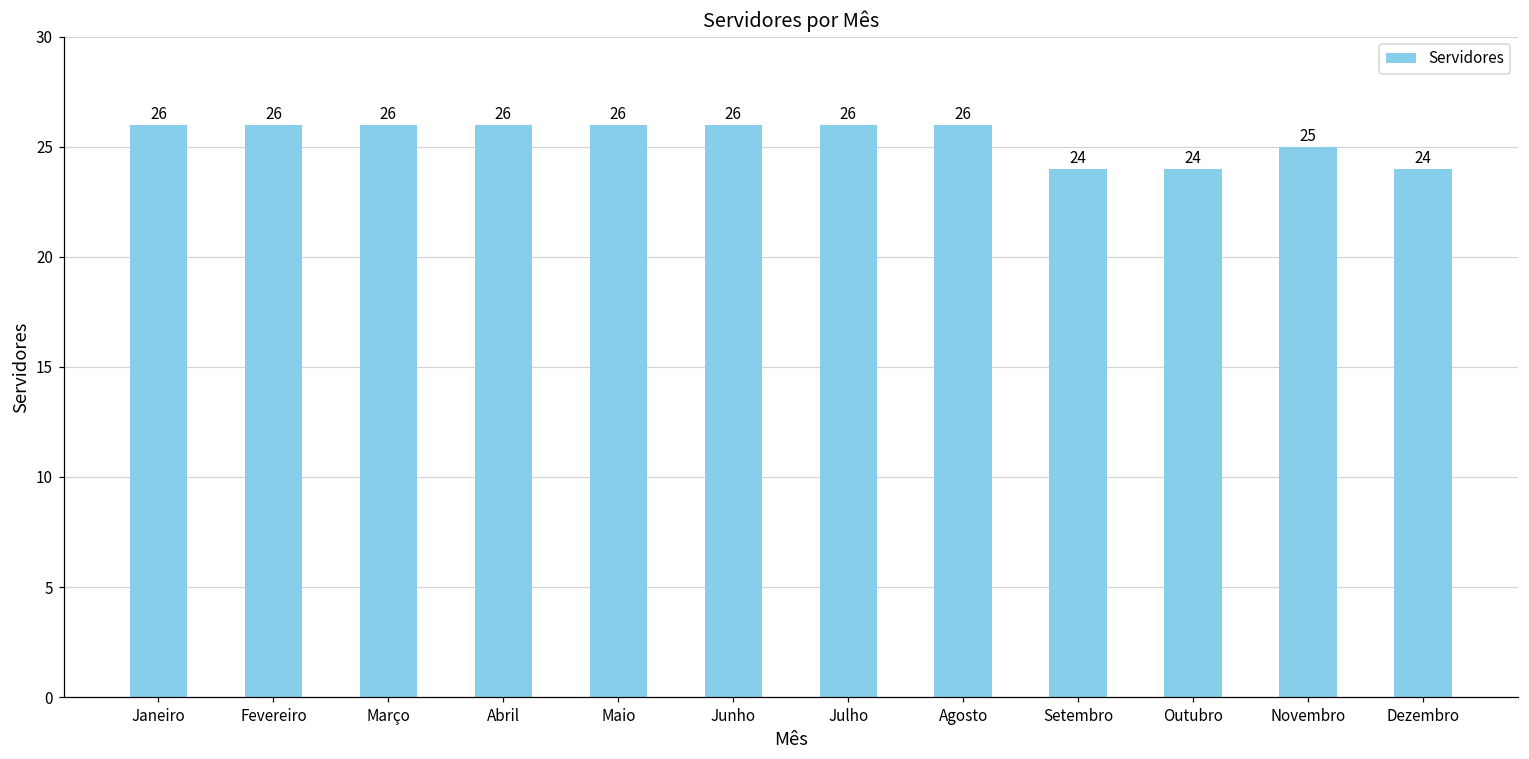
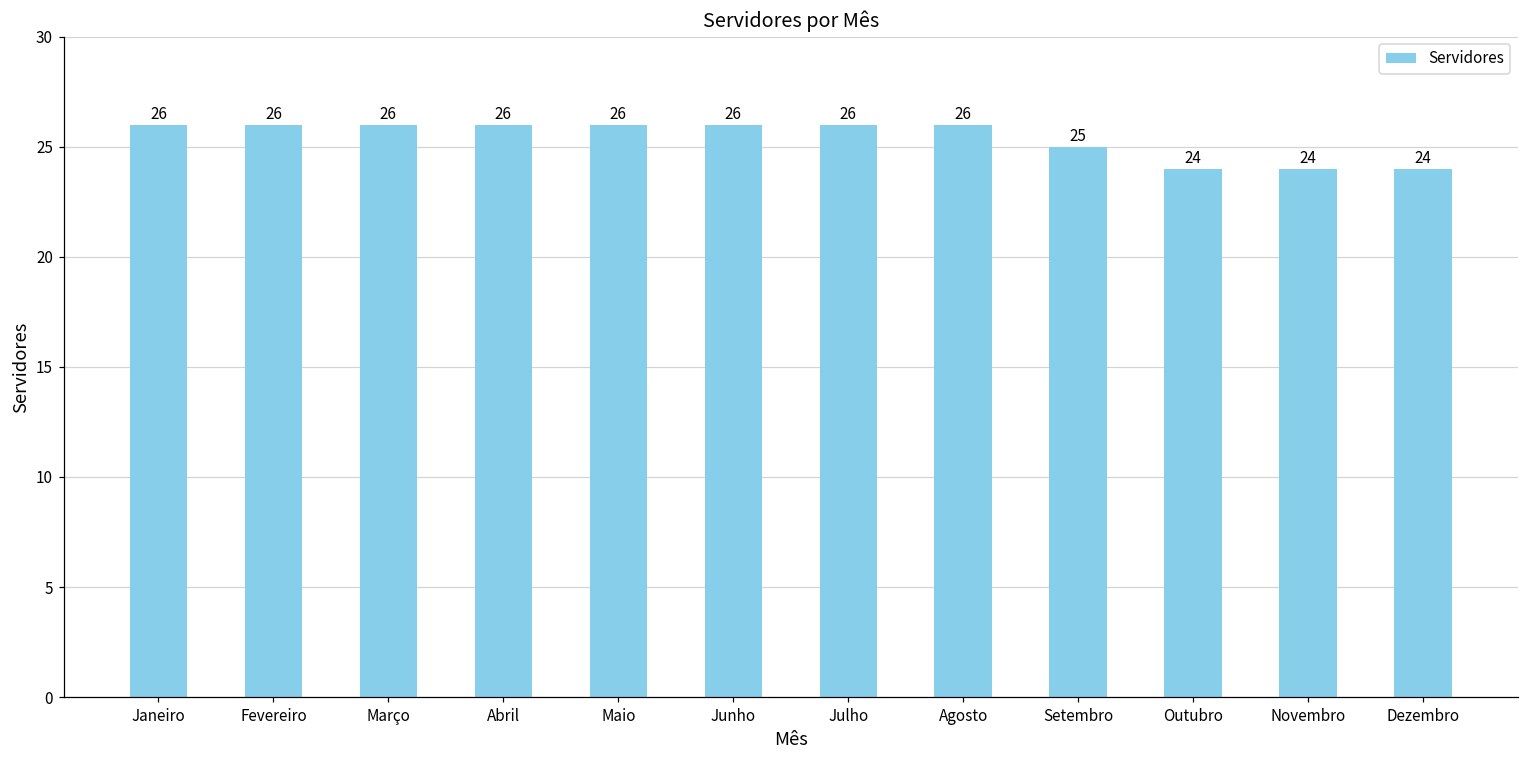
Setembro: 24 -> 25
Novembro: 25 -> 24
